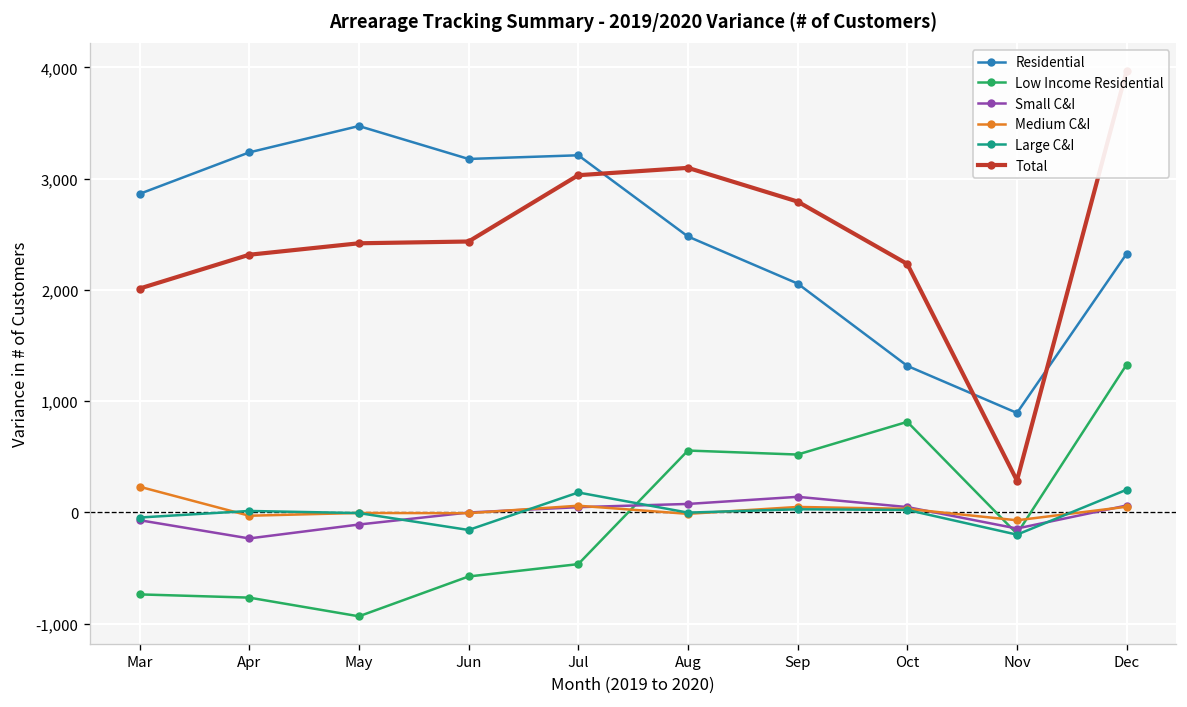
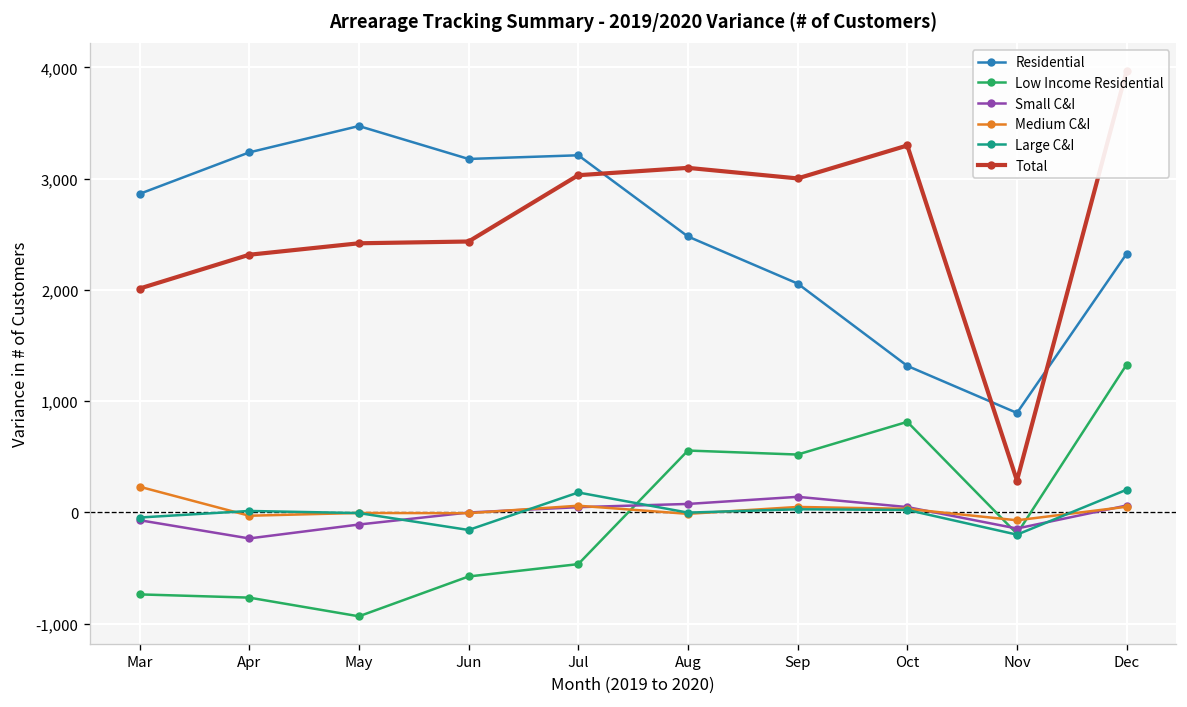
Total, Sep: 2,800 -> 3,000
Total, Oct: 2,200 -> 3,300
